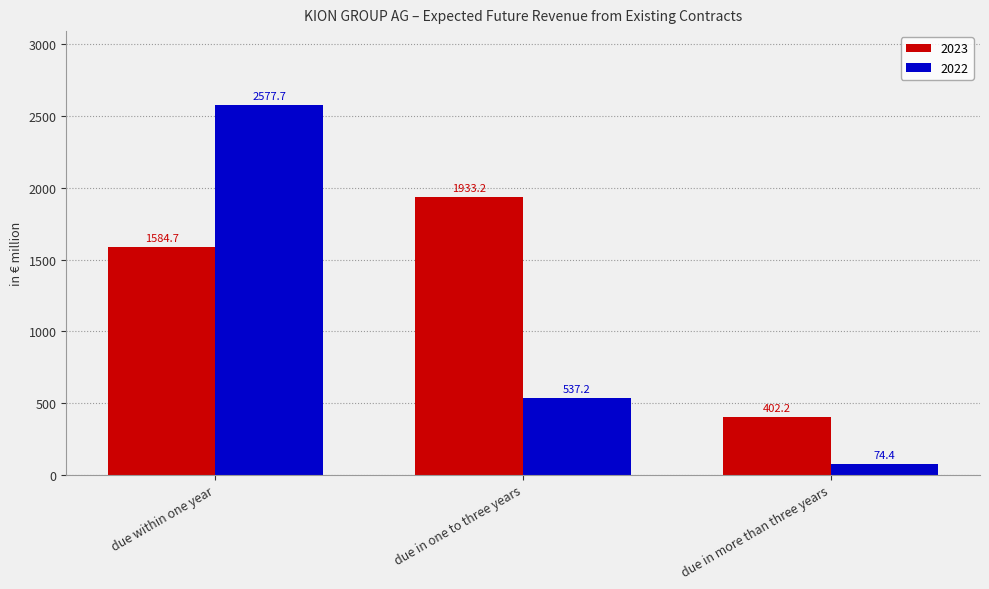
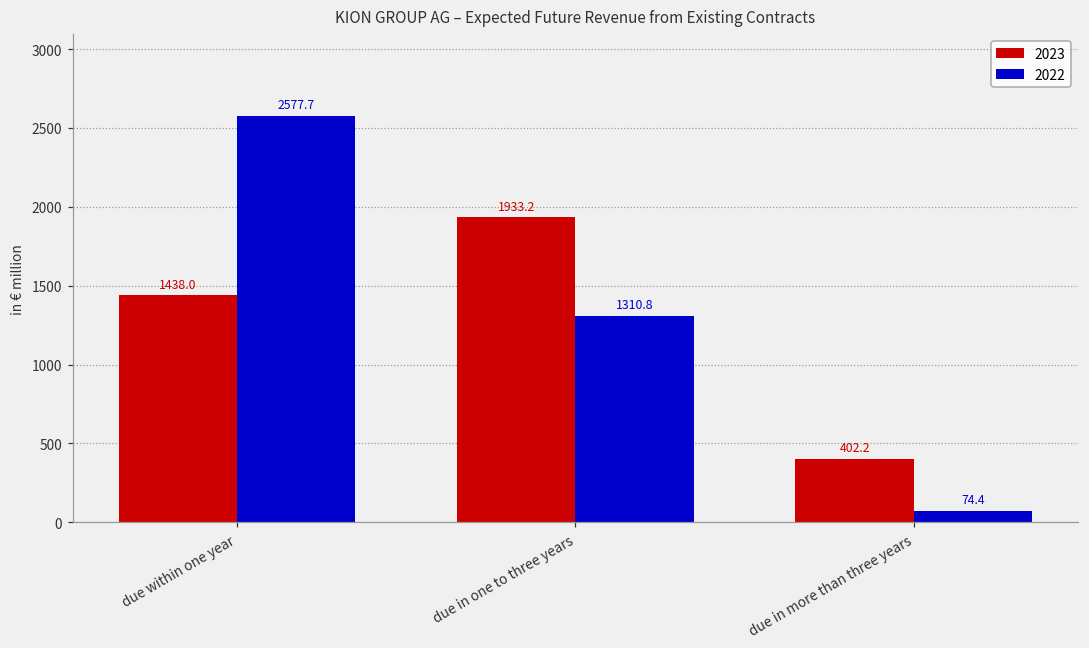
2023, due within one year: 1584.7 -> 1438.0
2022, due in one to three years: 537.2 -> 1310.8
